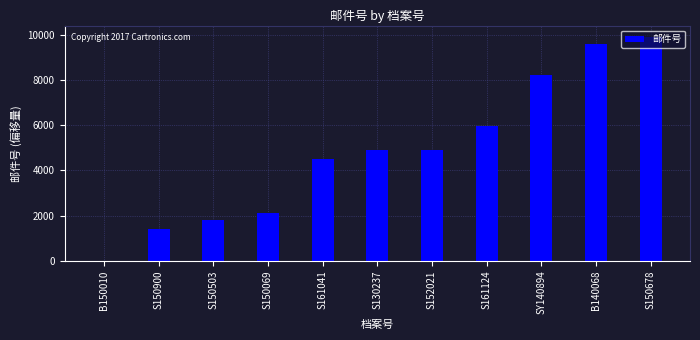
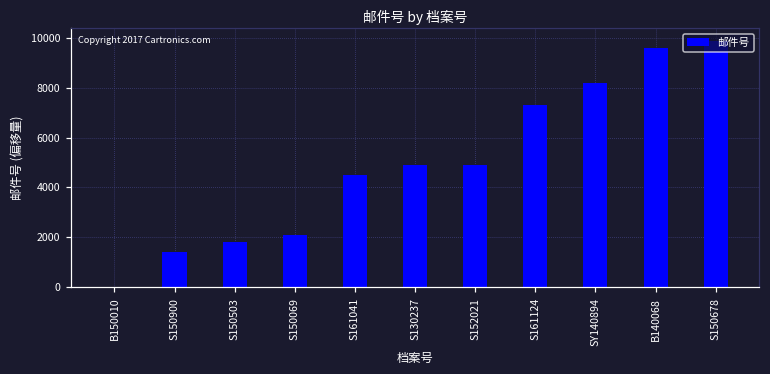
S161124: 6000 -> 7300
